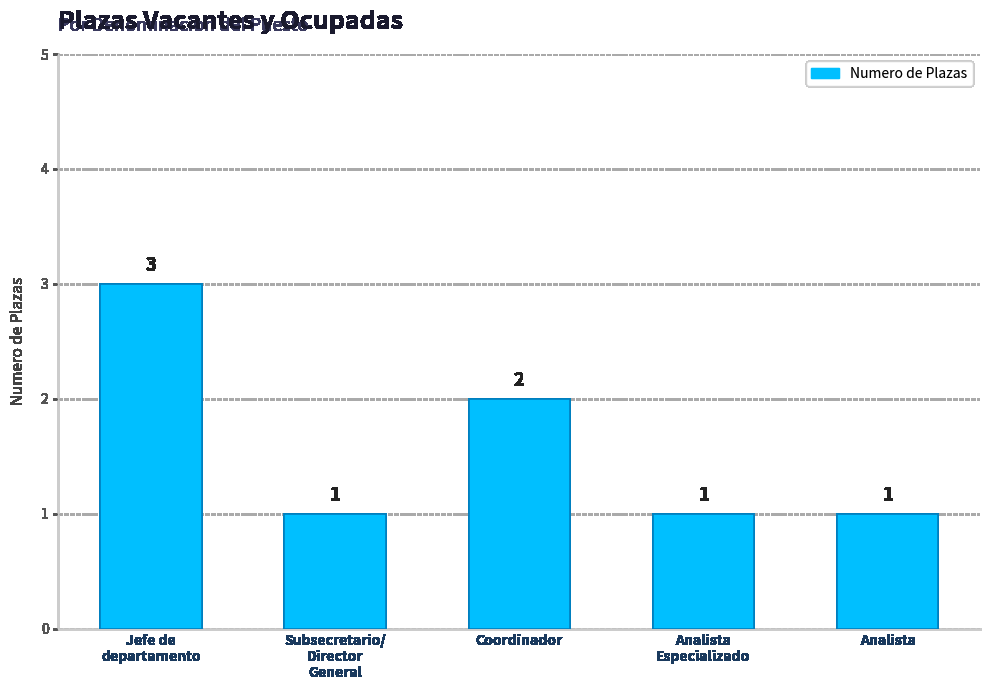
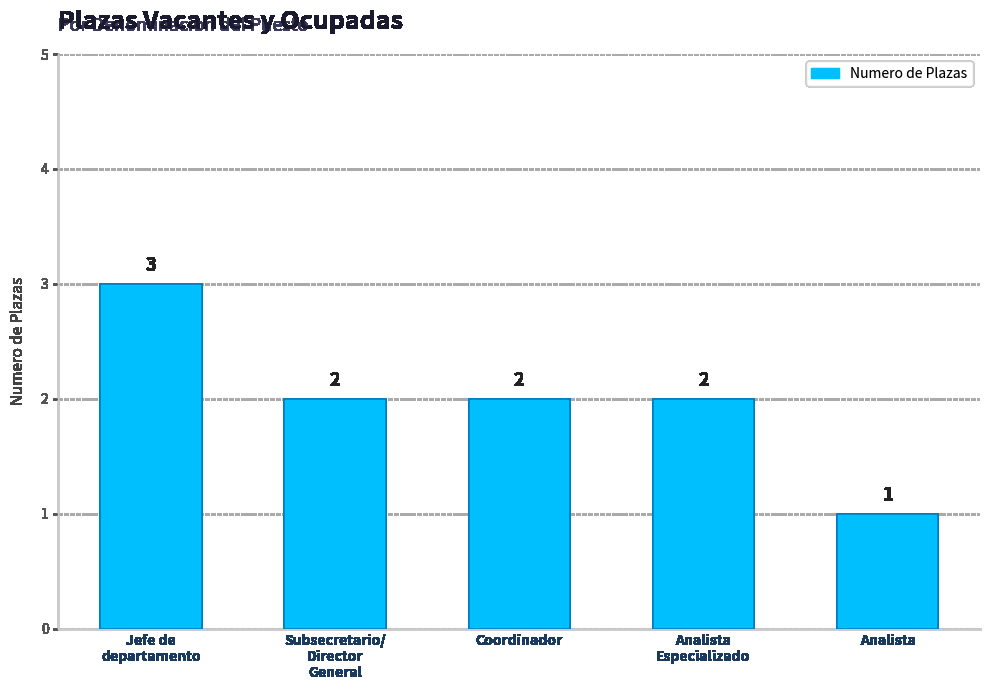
Subsecretario/ Director General: 1 -> 2
Analista Especializado: 1 -> 2
